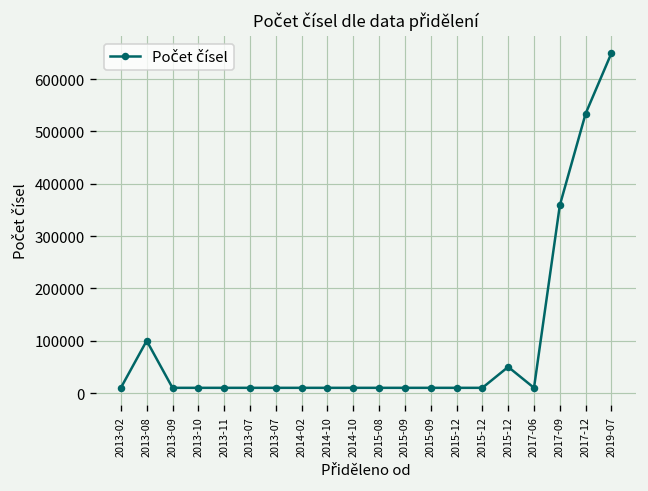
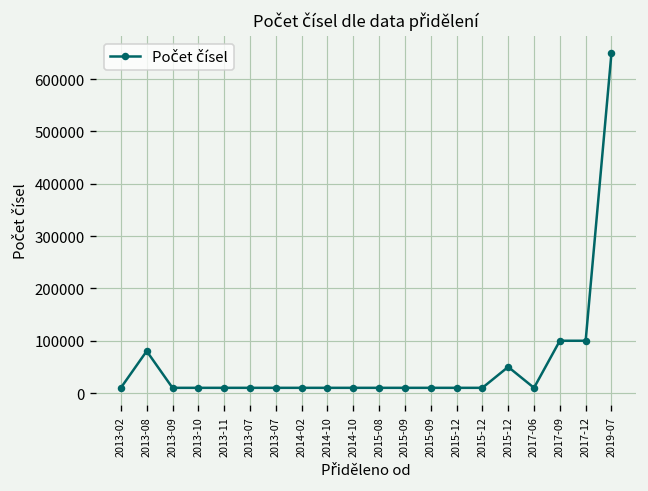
2013-08: 100000 -> 80000
2017-09: 360000 -> 100000
2017-12: 530000 -> 100000
